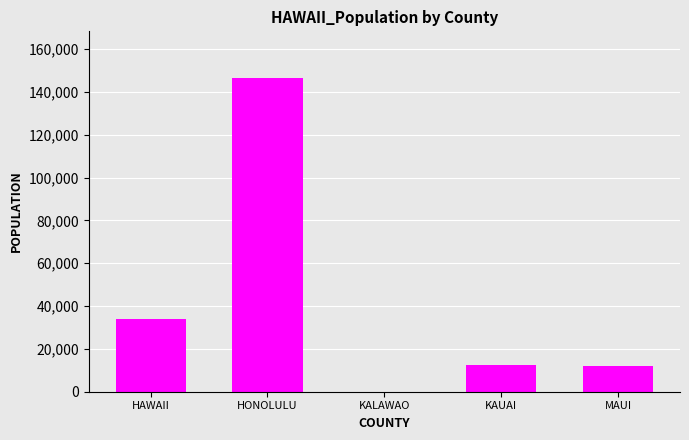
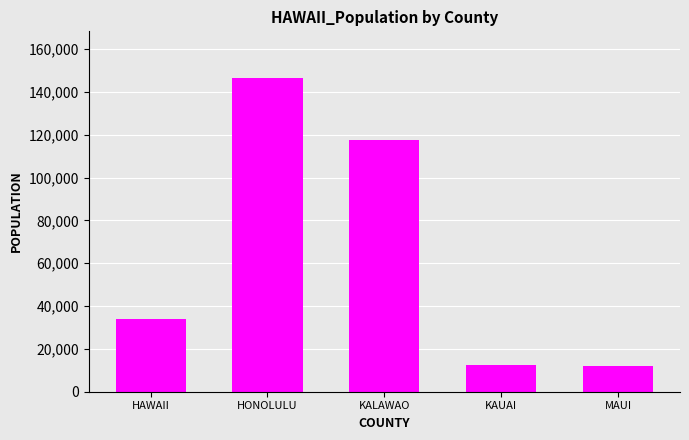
KALAWAO: 0 -> 117,000
